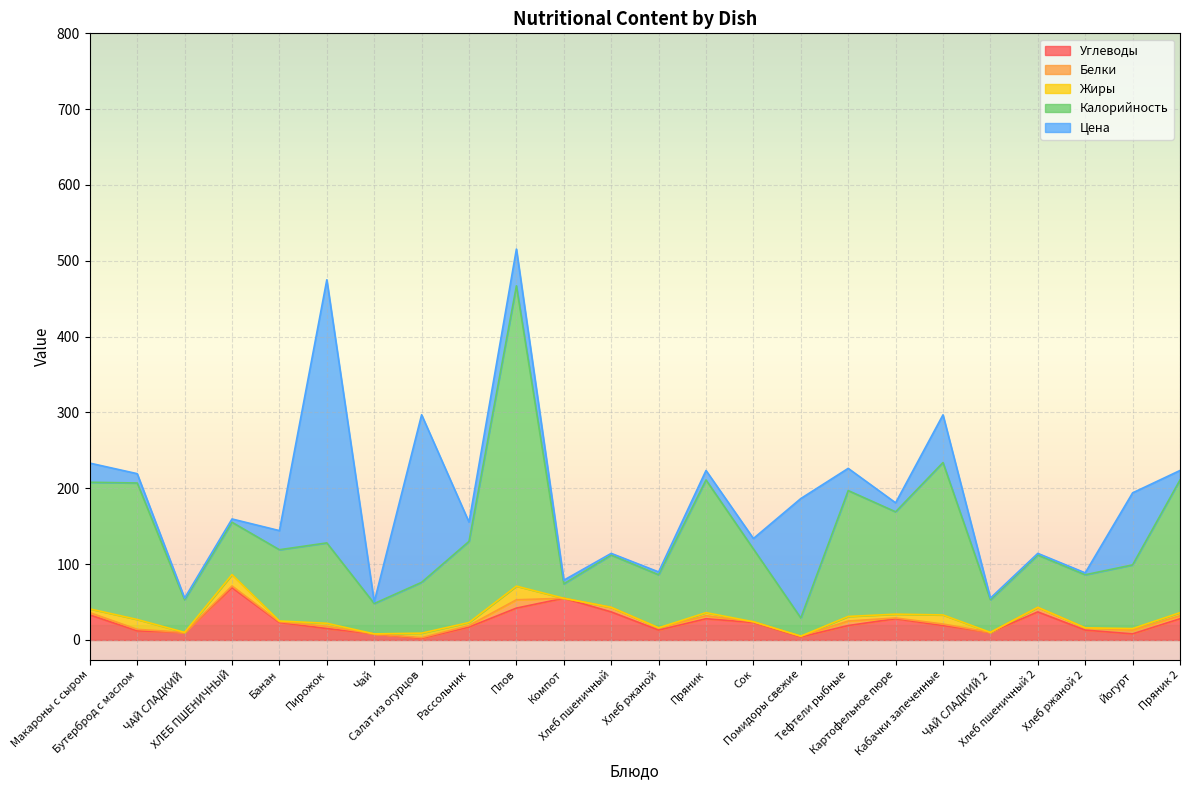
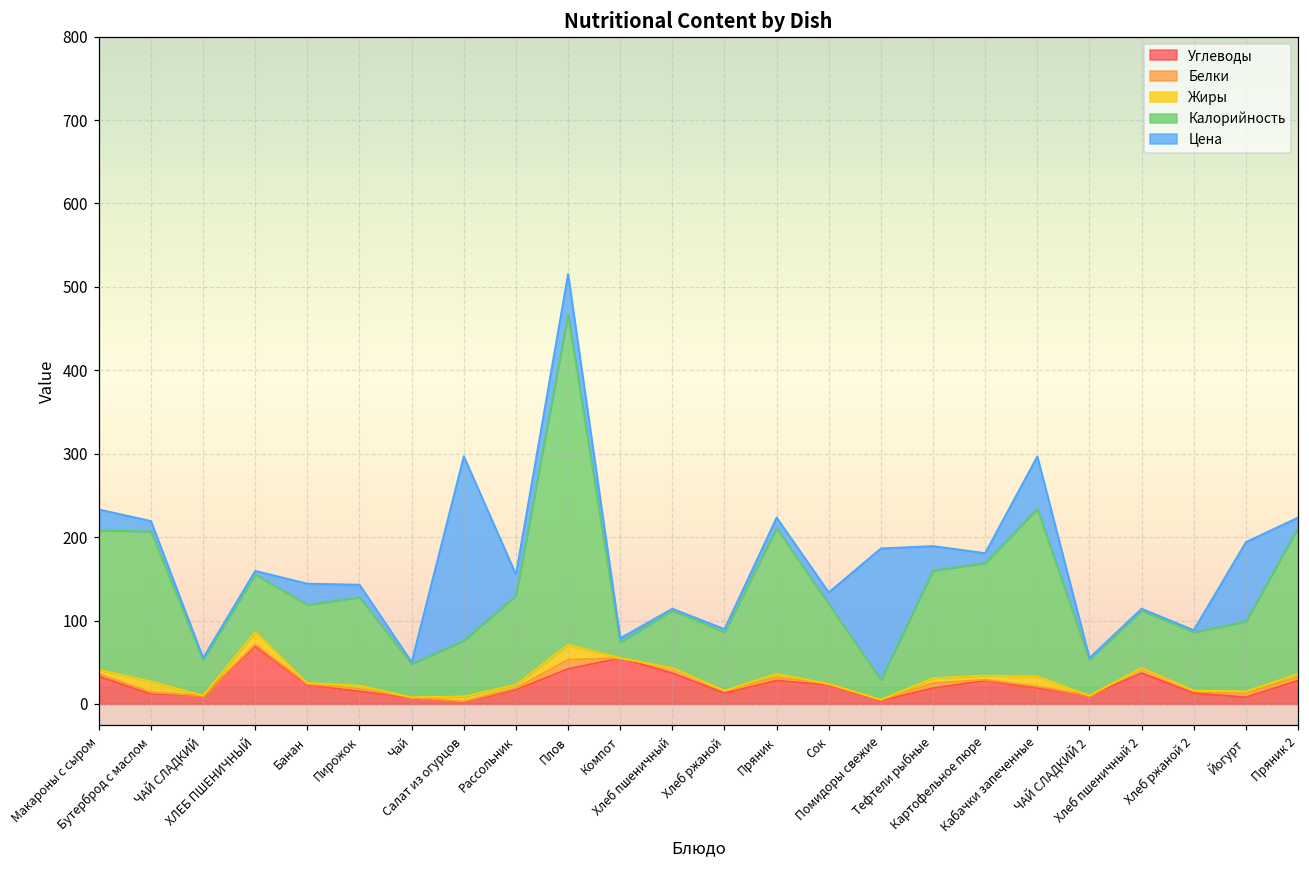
Цена, Пирожок: 350 -> 20
Калорийность, Тефтели рыбные: 170 -> 130
